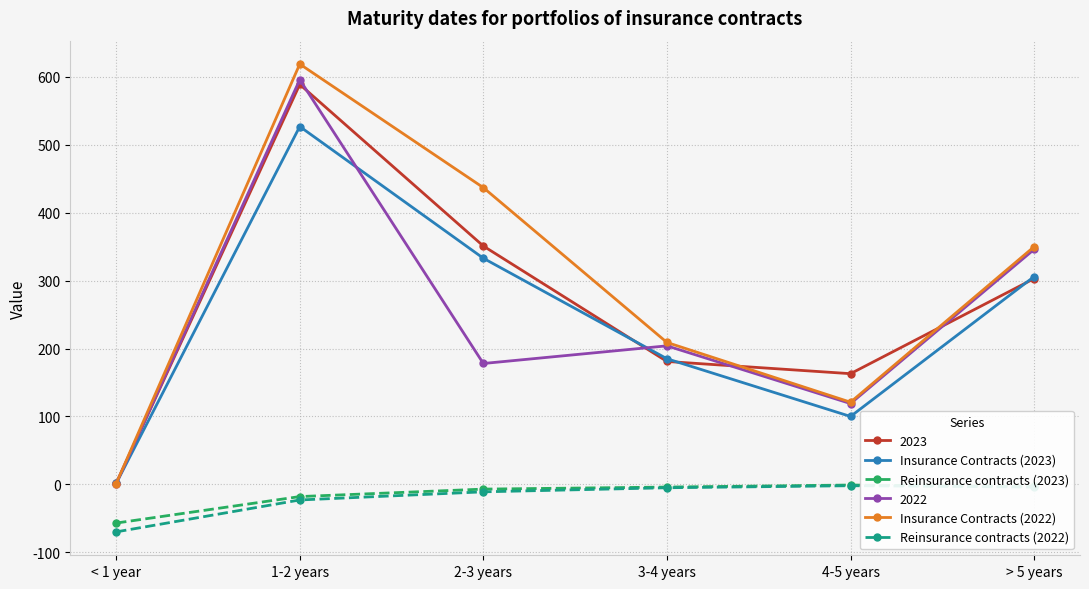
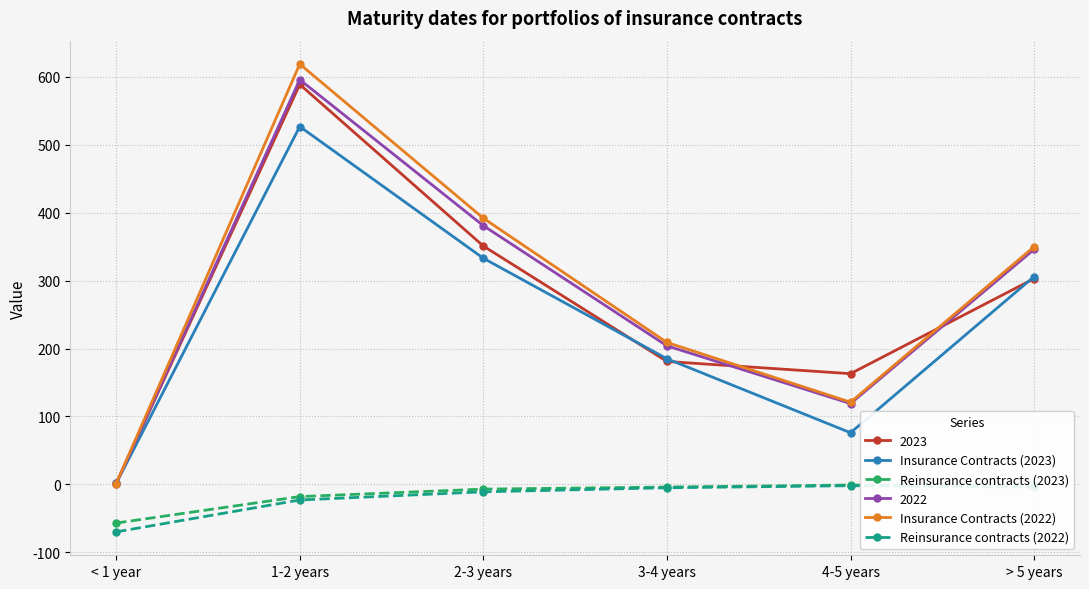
2022, 2-3 years: 180 -> 380
Insurance Contracts (2022), 2-3 years: 440 -> 390
Insurance Contracts (2023), 4-5 years: 100 -> 80
